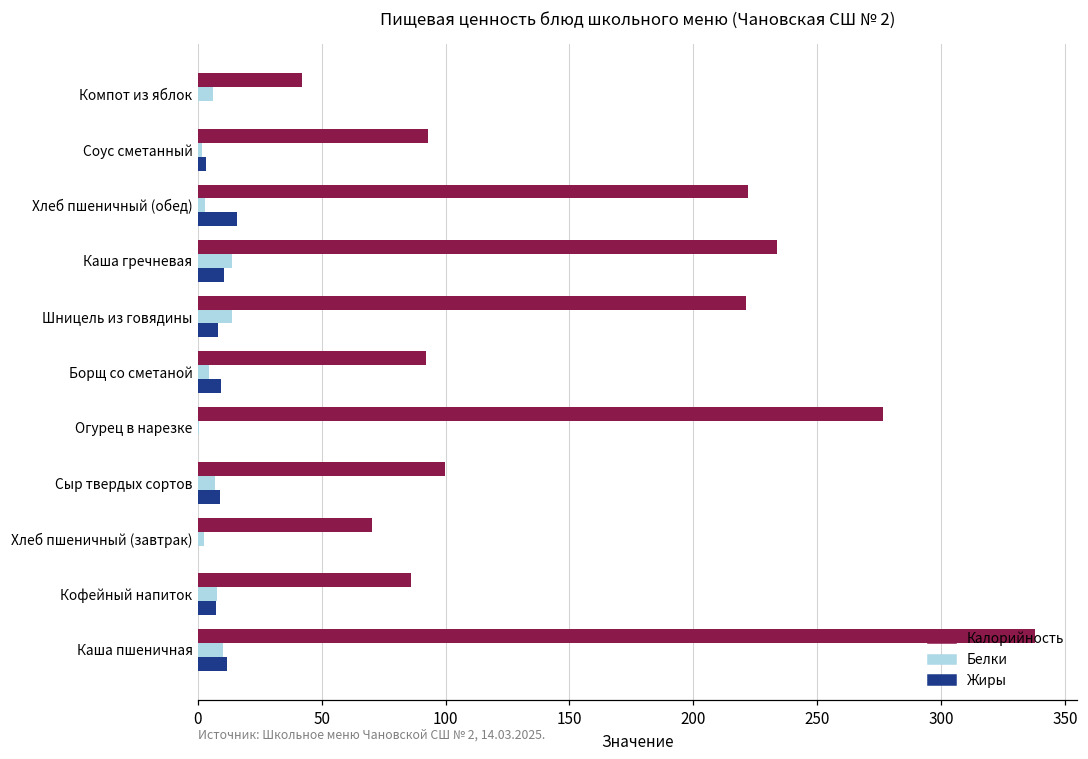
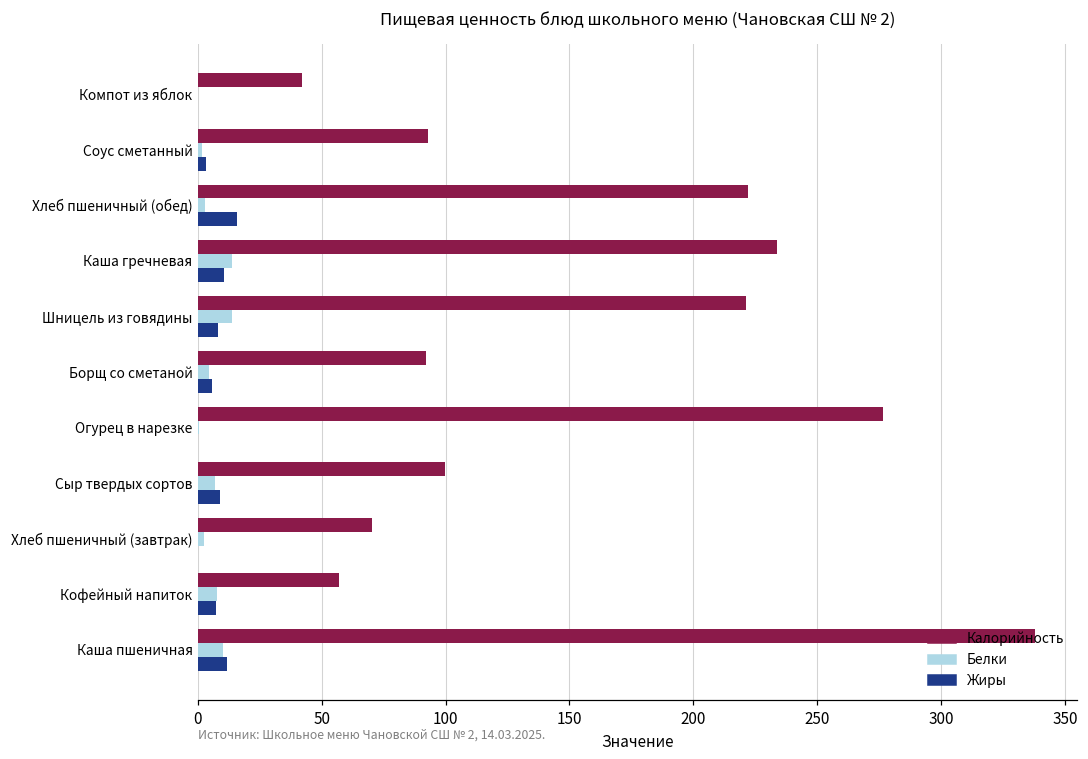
Белки, Компот из яблок: 6 -> 0
Жиры, Борщ со сметаной: 9 -> 6
Калорийность, Кофейный напиток: 86 -> 57
